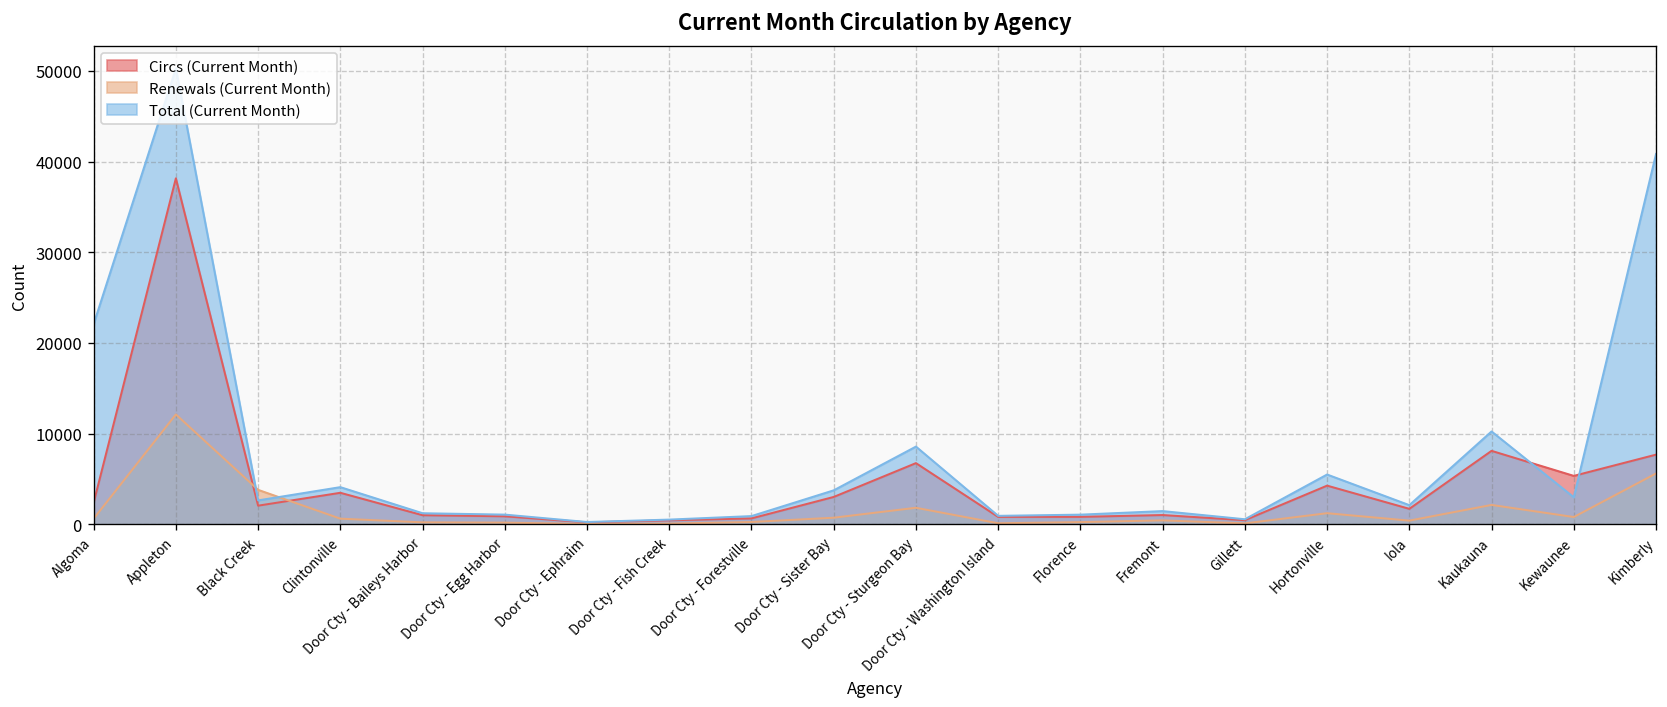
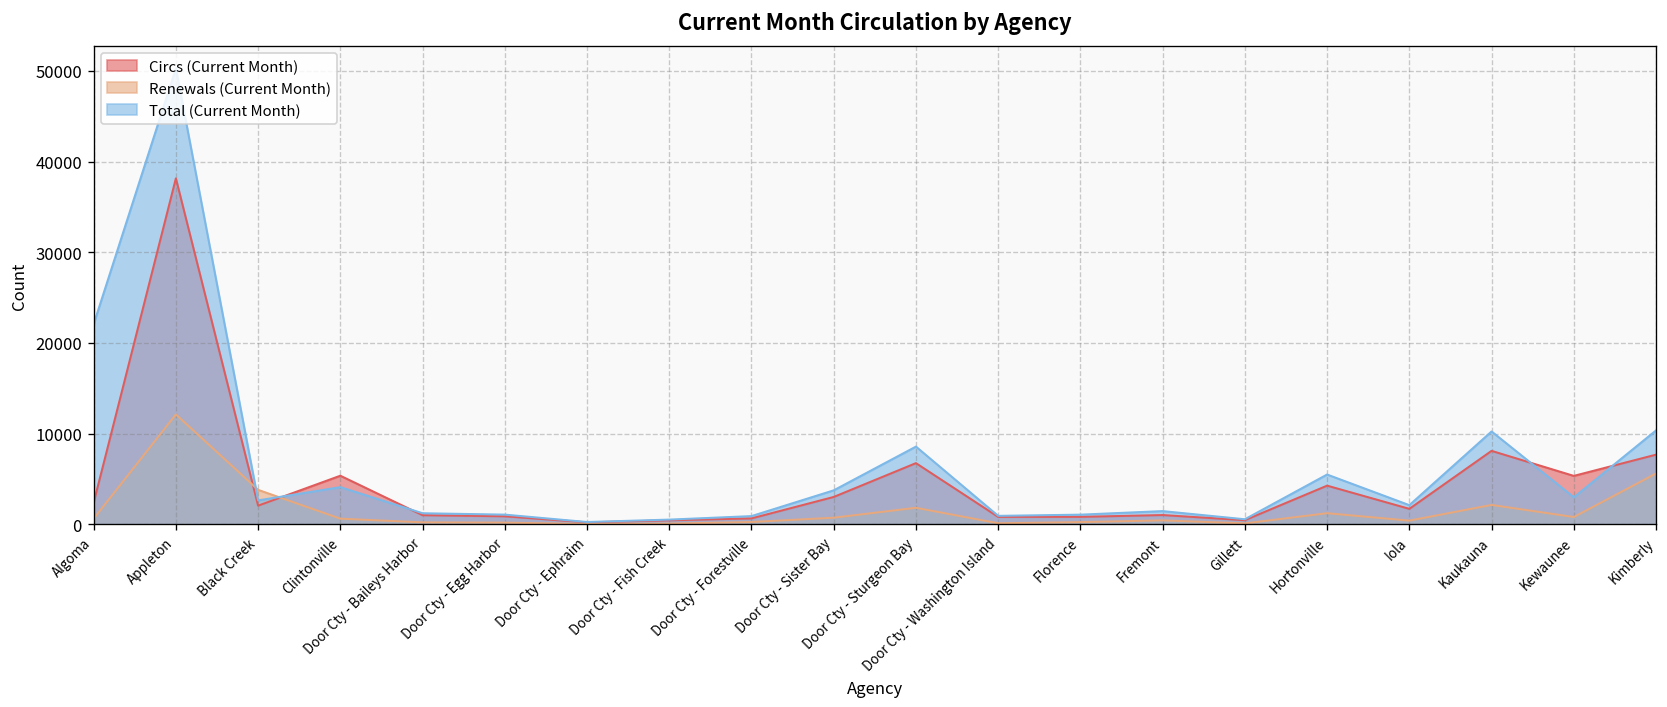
Circs (Current Month), Clintonville: 3000 -> 5000
Total (Current Month), Kimberly: 41000 -> 10000
